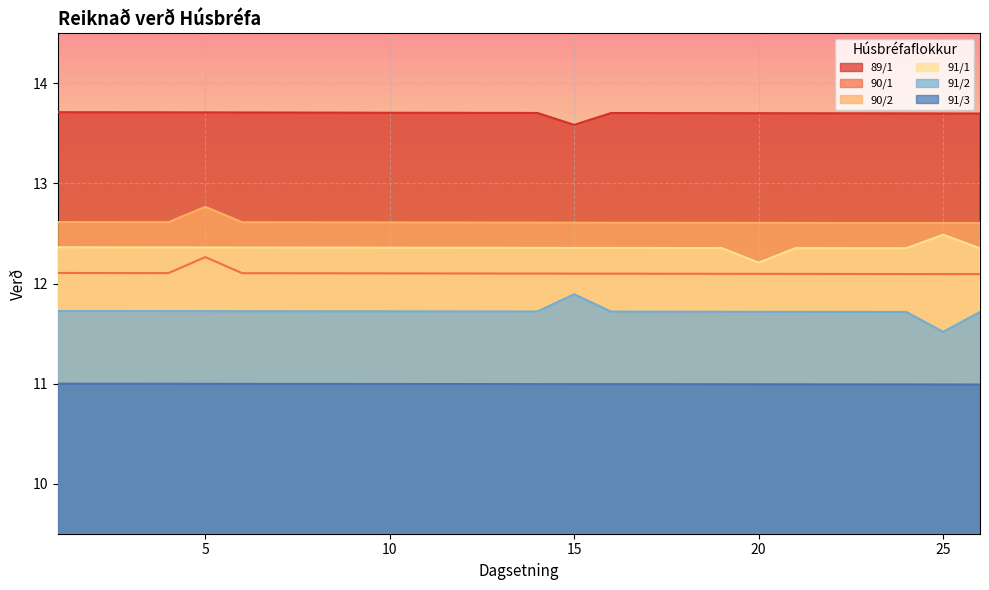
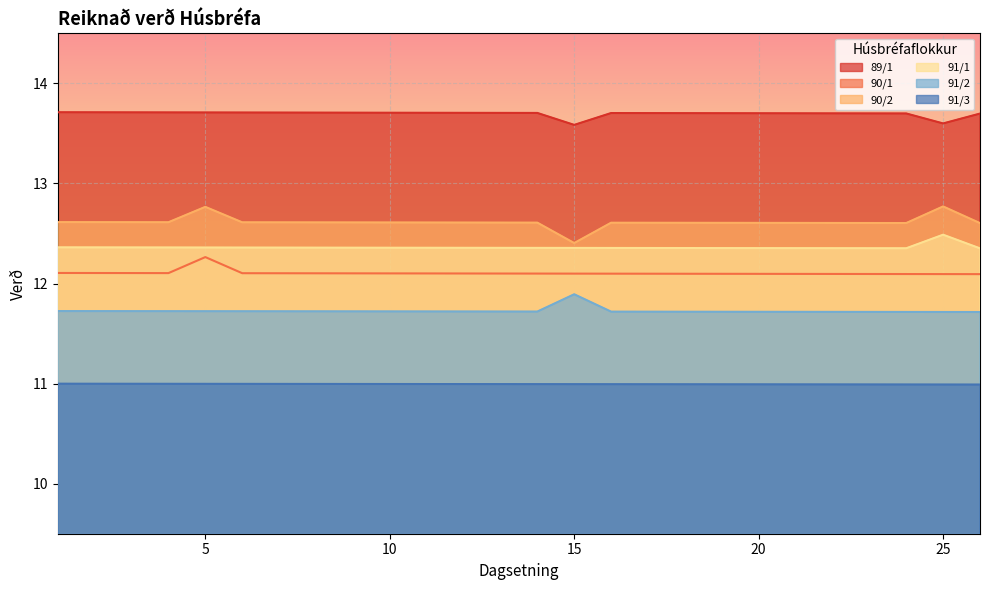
90/2, 15: 12.61 -> 12.40
91/1, 20: 12.21 -> 12.35
89/1, 25: 13.70 -> 13.60
90/2, 25: 12.60 -> 12.77
91/2, 25: 11.52 -> 11.72
